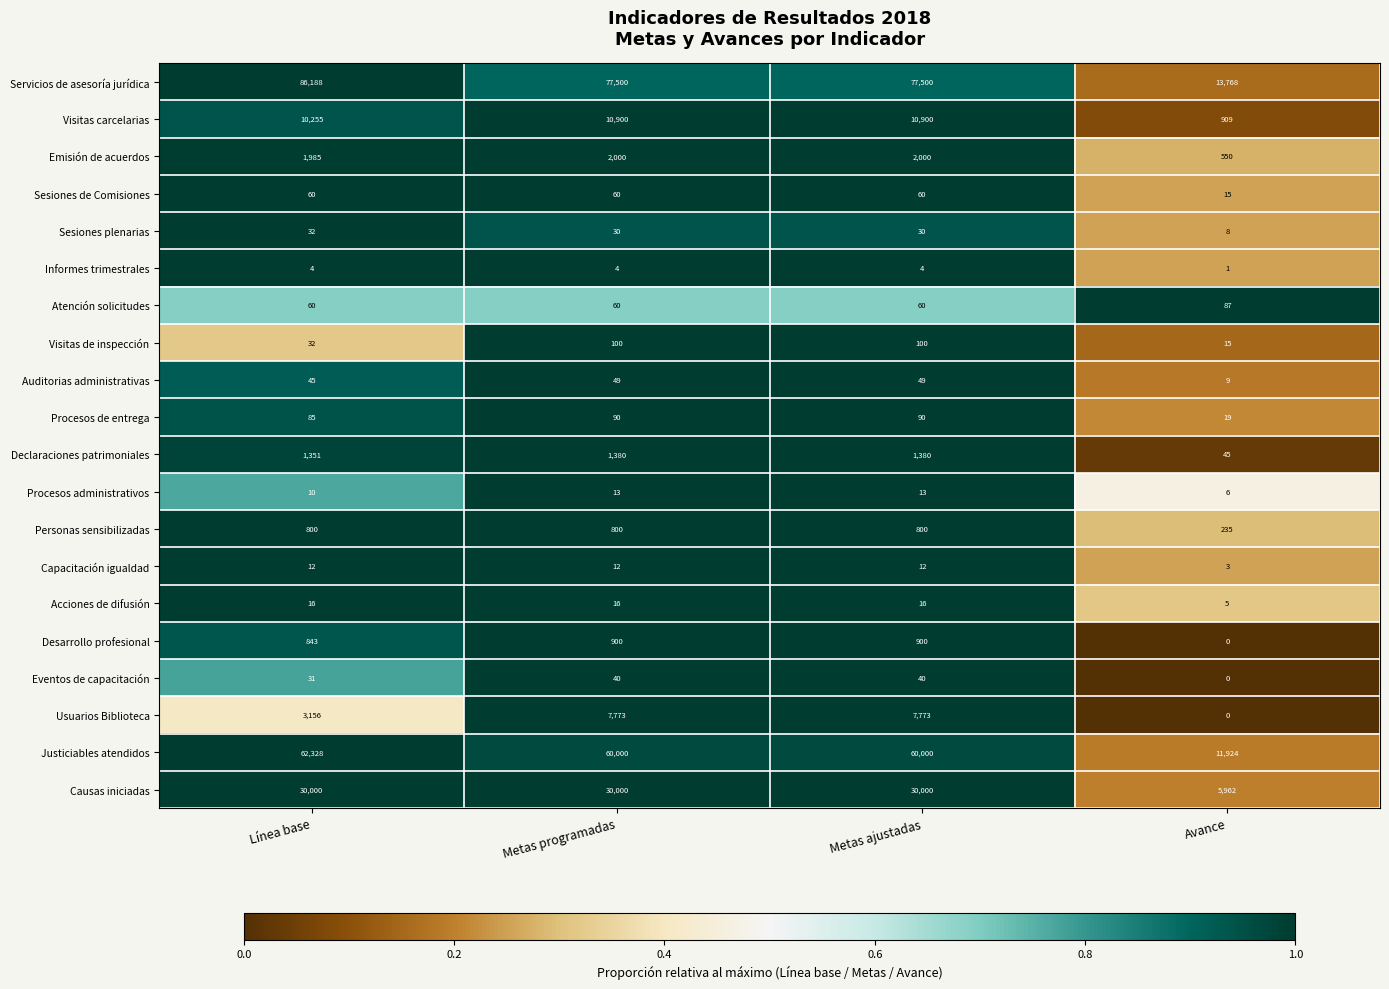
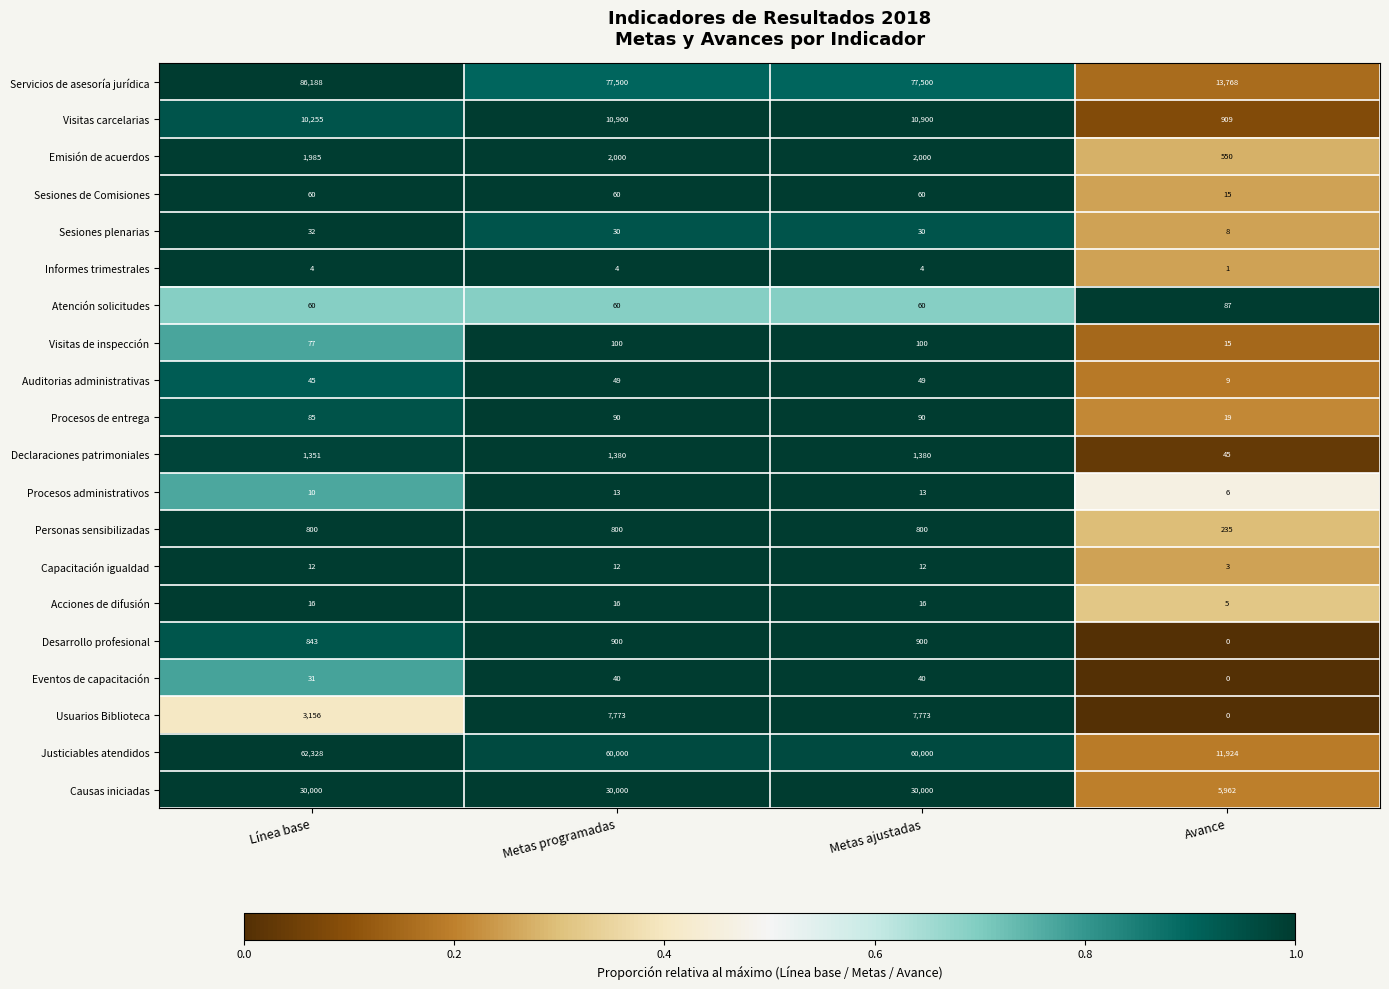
Visitas de inspección, Línea base: 32 -> 77
